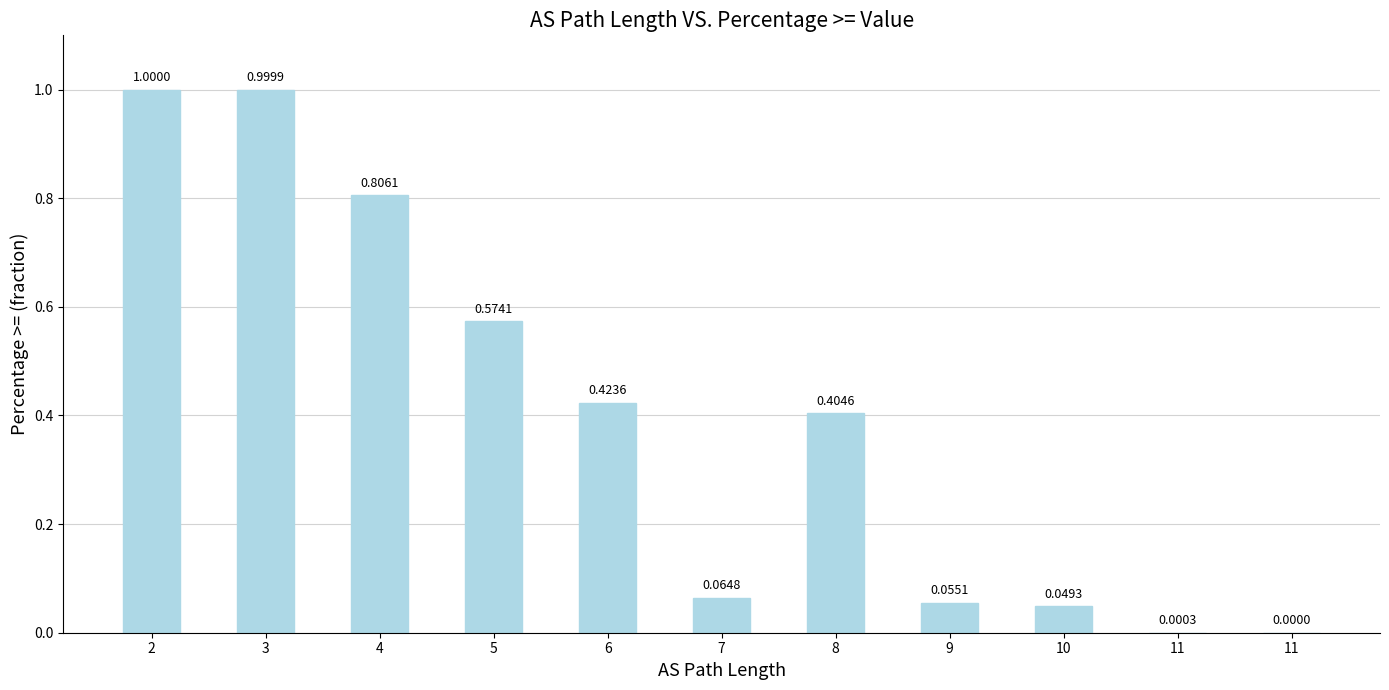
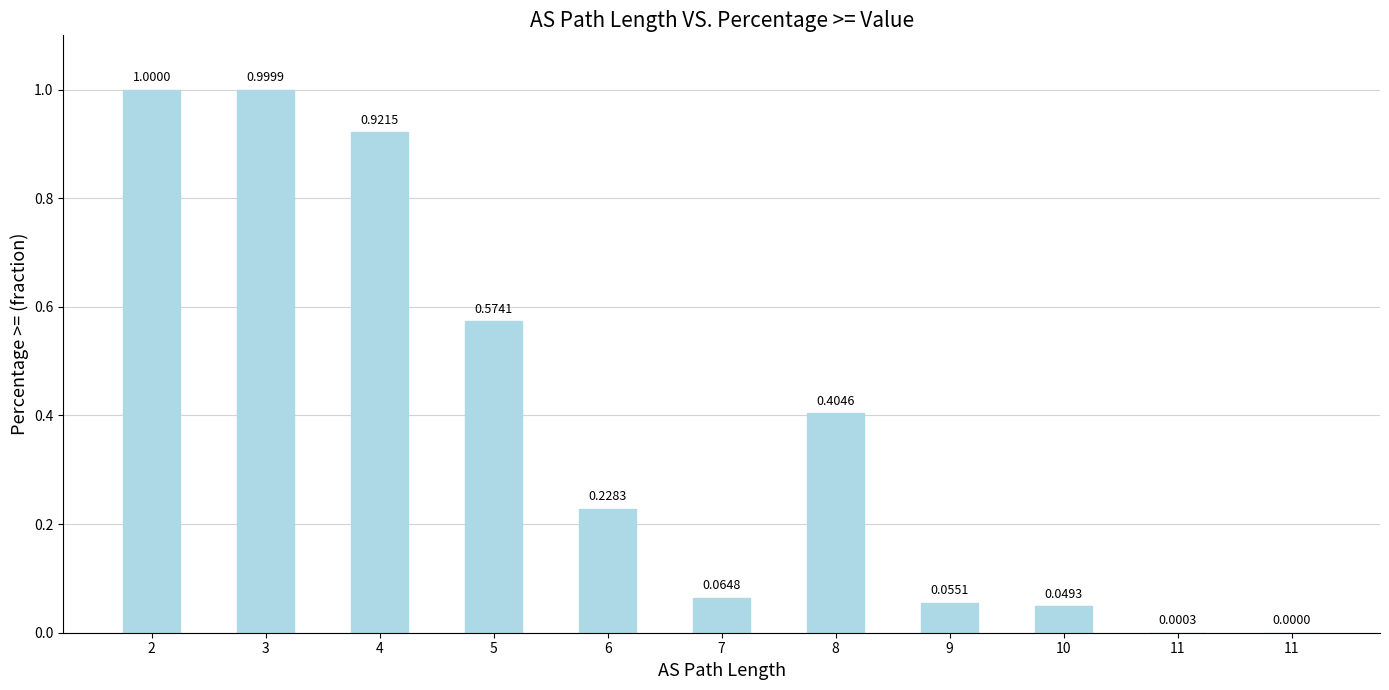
4: 0.8061 -> 0.9215
6: 0.4236 -> 0.2283
